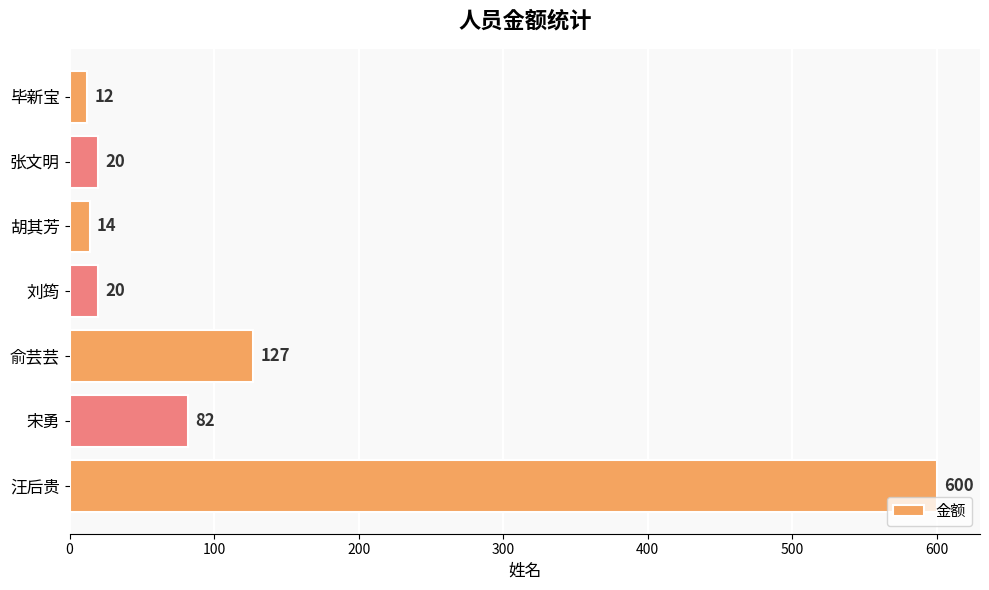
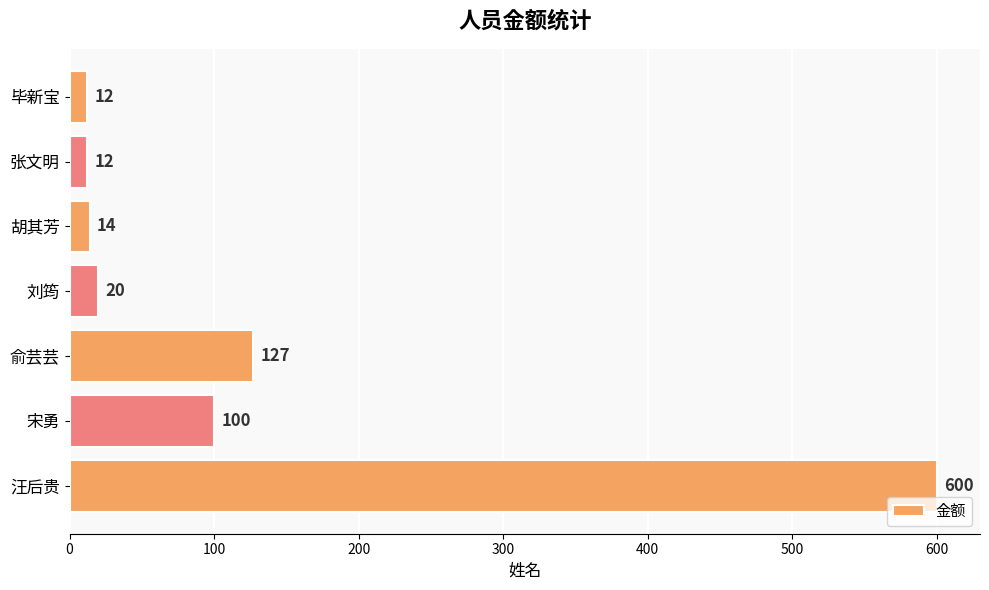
张文明: 20 -> 12
宋勇: 82 -> 100
